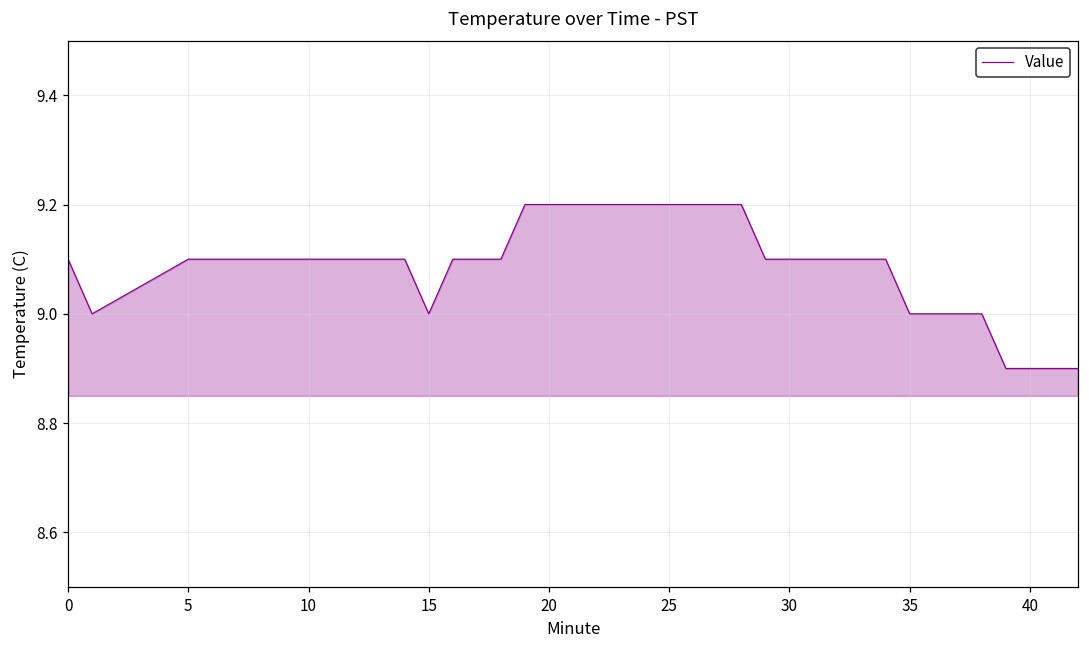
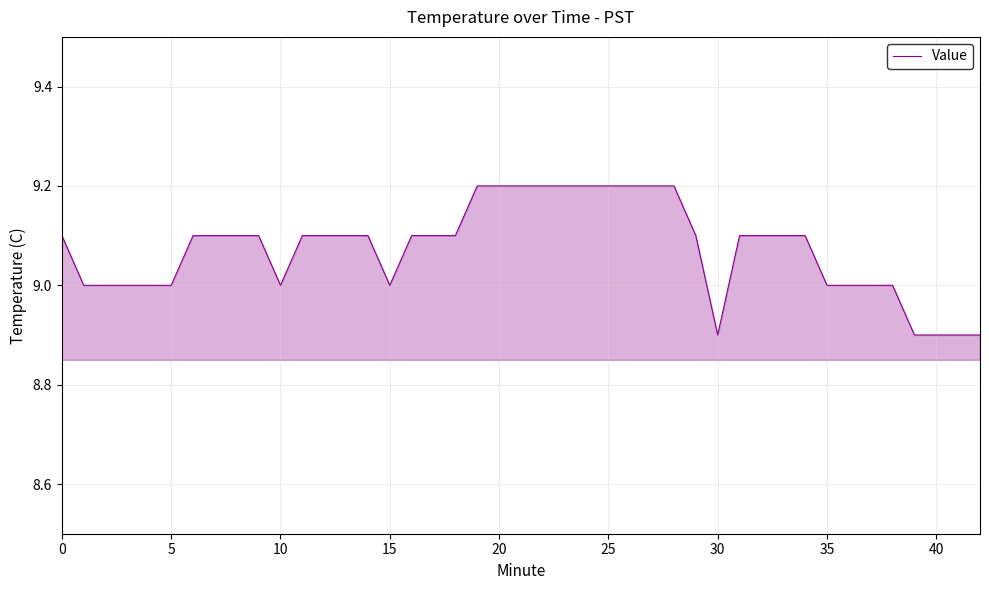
5: 9.1 -> 9.0
10: 9.1 -> 9.0
30: 9.1 -> 8.9
